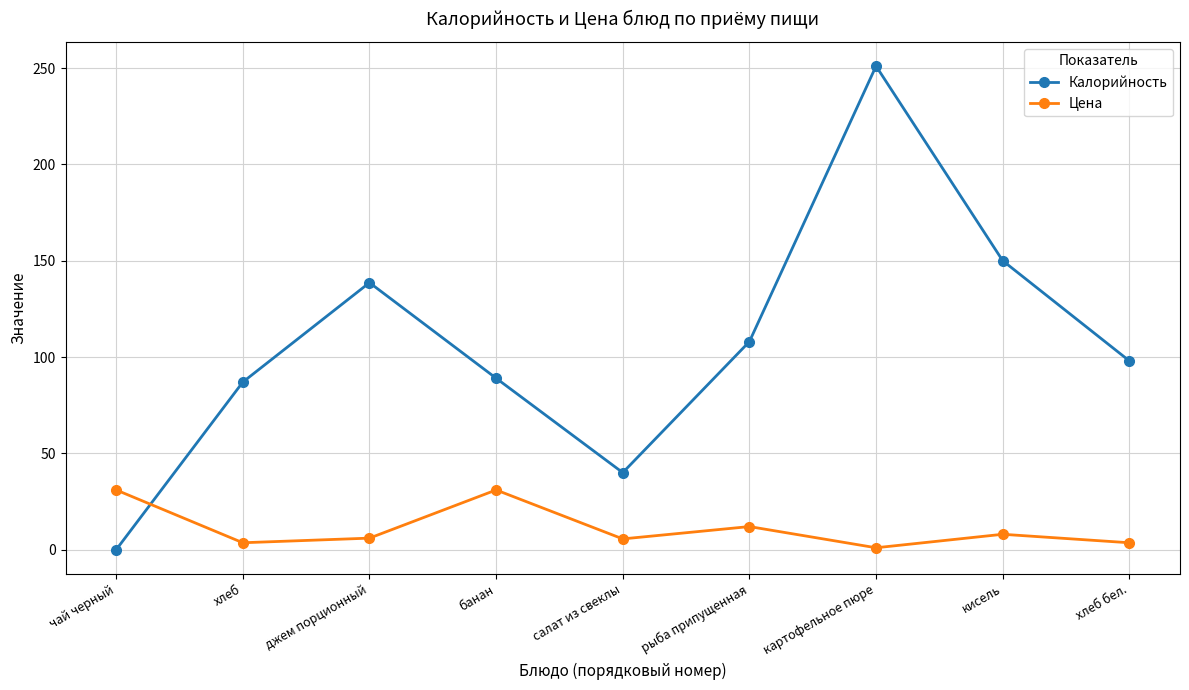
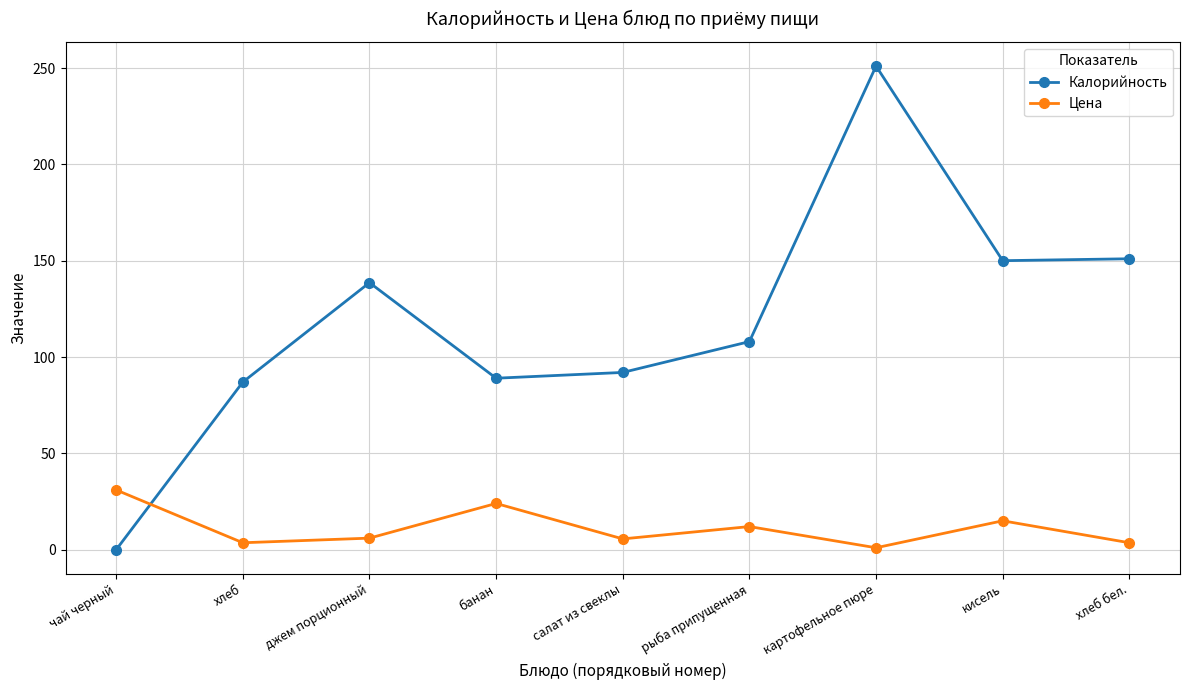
Цена, банан: 31 -> 24
Калорийность, салат из свеклы: 40 -> 92
Цена, кисель: 8 -> 15
Калорийность, хлеб бел.: 98 -> 151
